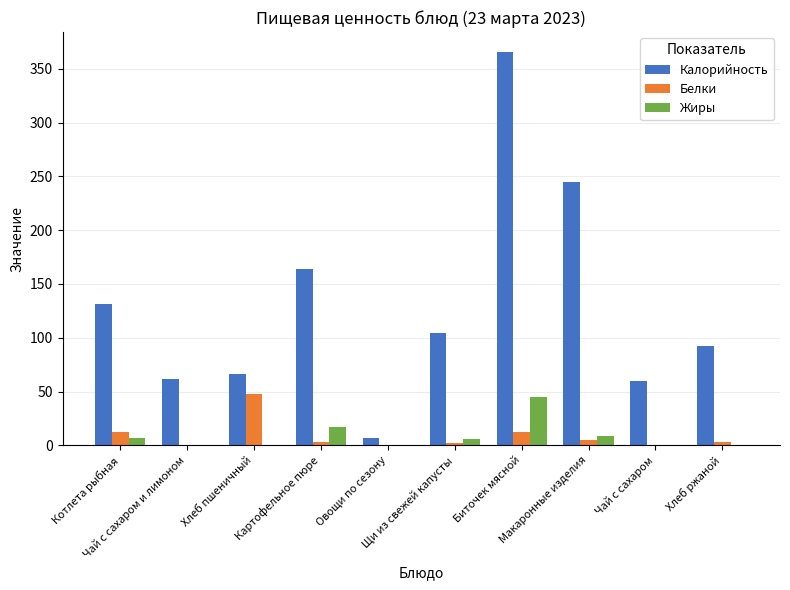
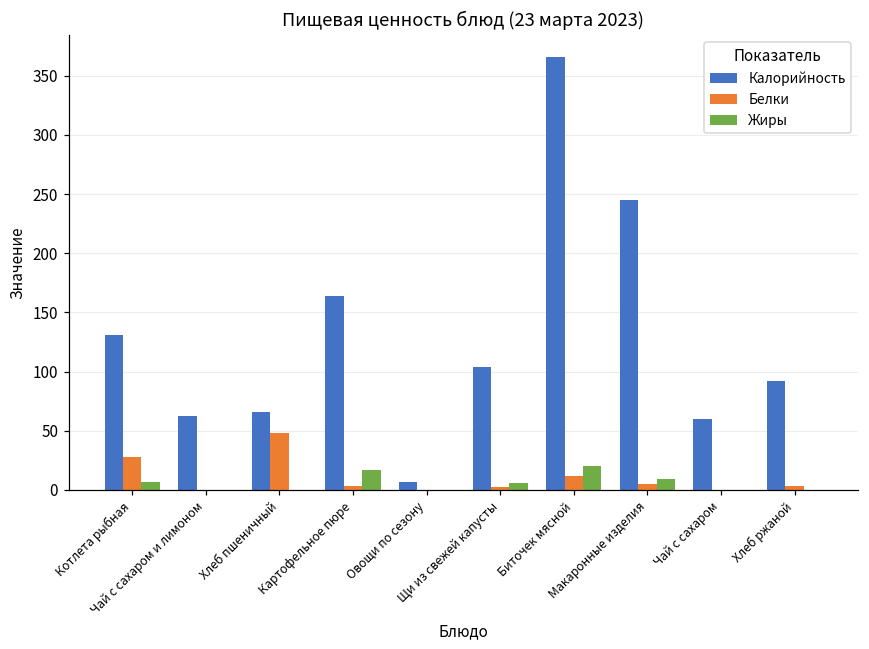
Белки, Котлета рыбная: 12 -> 28
Жиры, Биточек мясной: 45 -> 20
